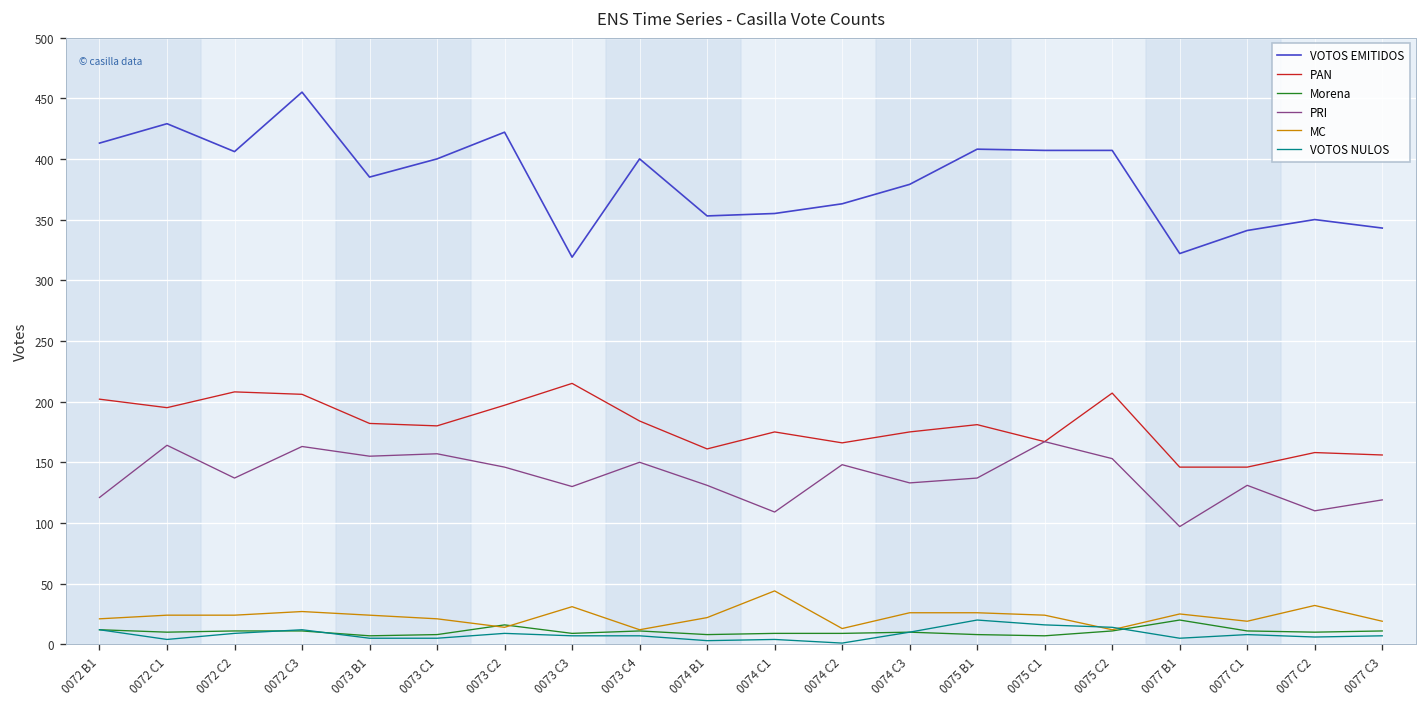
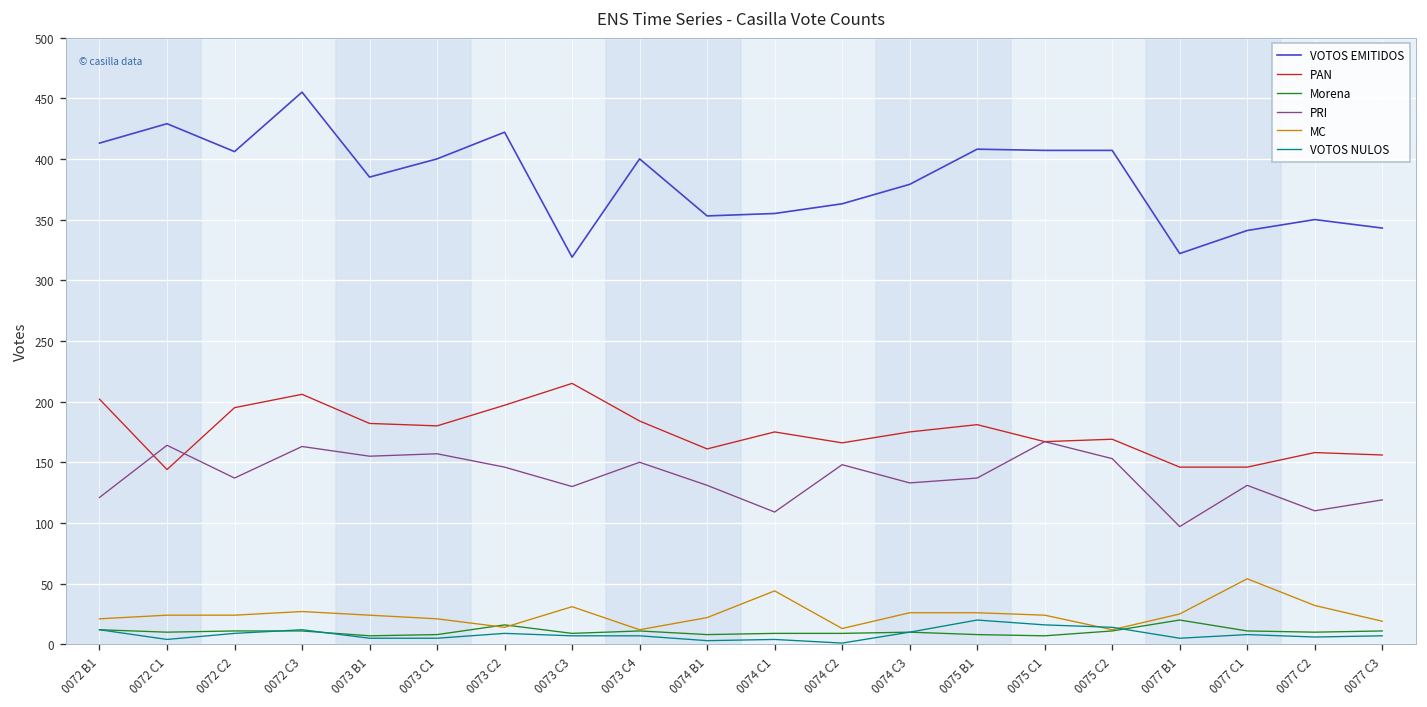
PAN, 0072 C1: 195 -> 144
PAN, 0072 C2: 208 -> 195
PAN, 0075 C2: 207 -> 169
MC, 0077 C1: 19 -> 54
